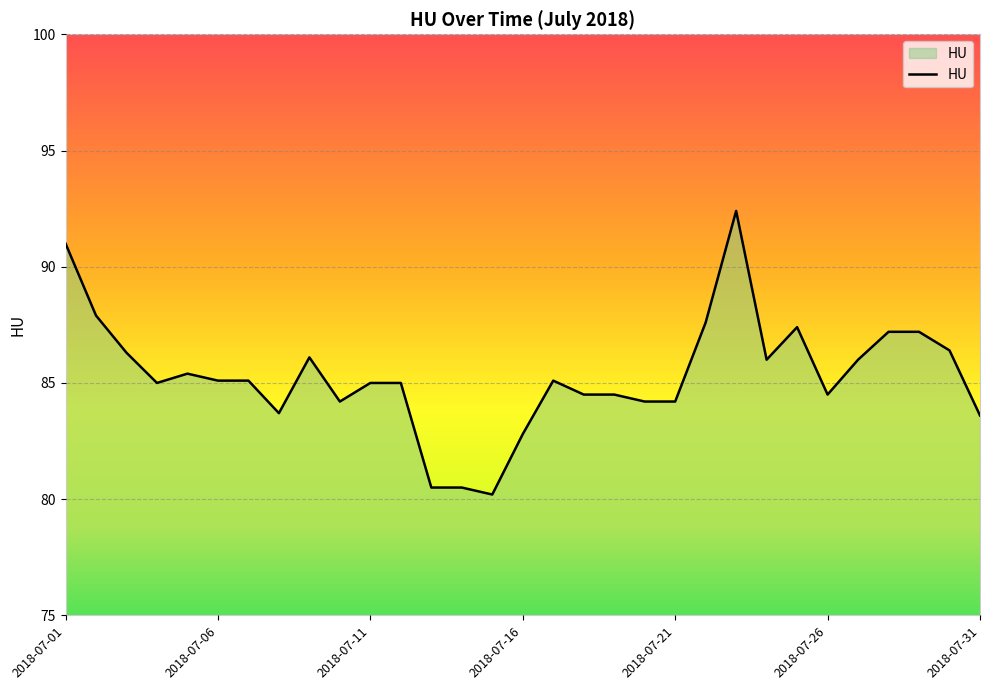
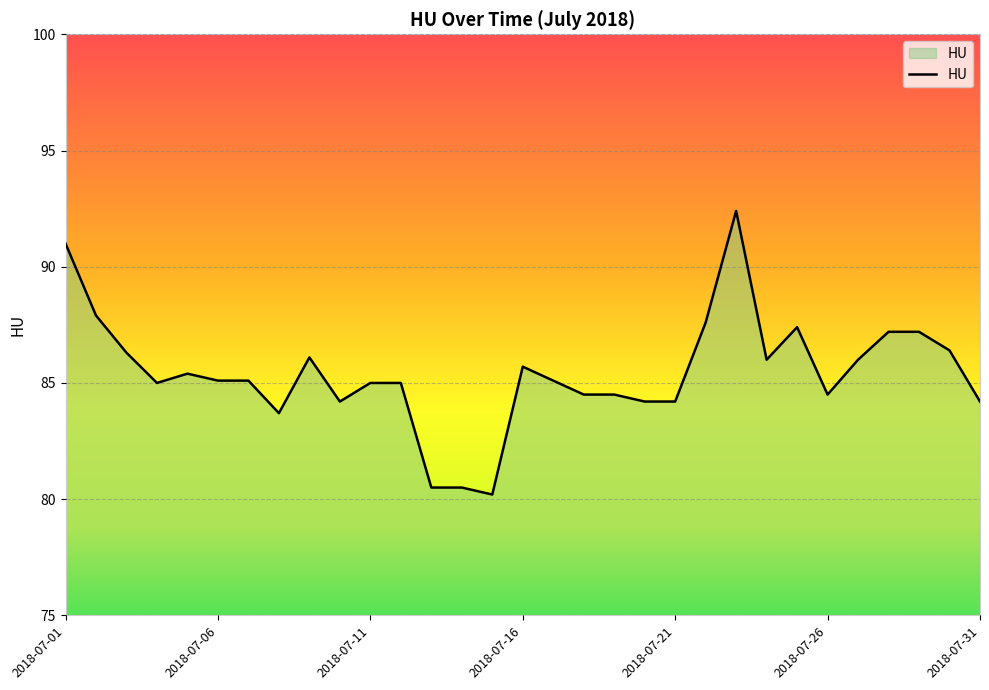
2018-07-16: 82.8 -> 85.7
2018-07-31: 83.6 -> 84.2
